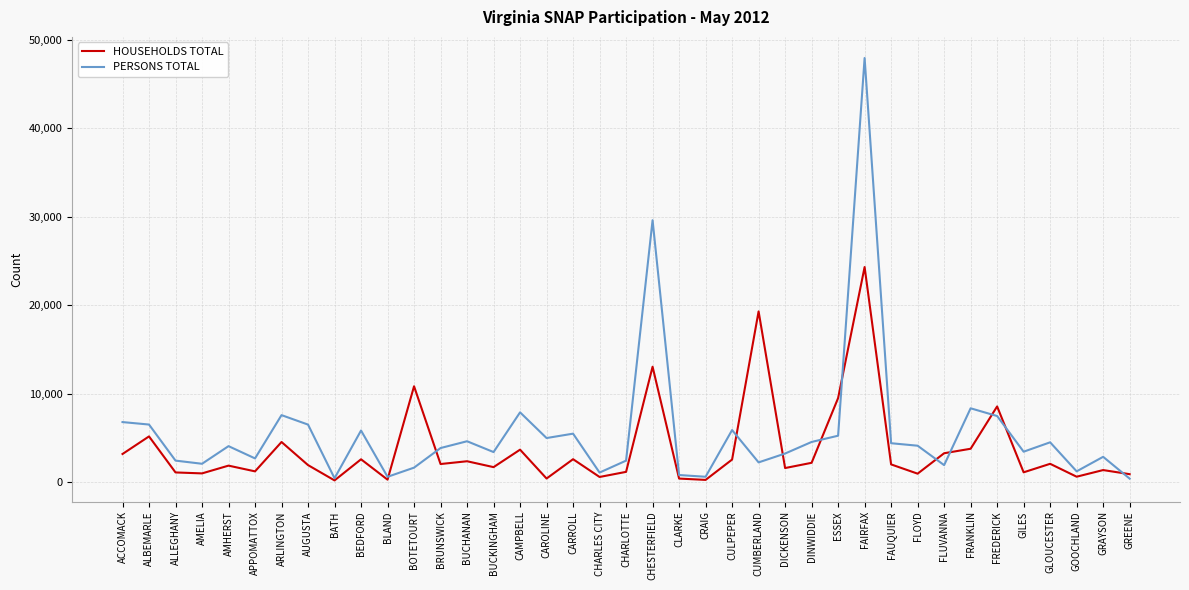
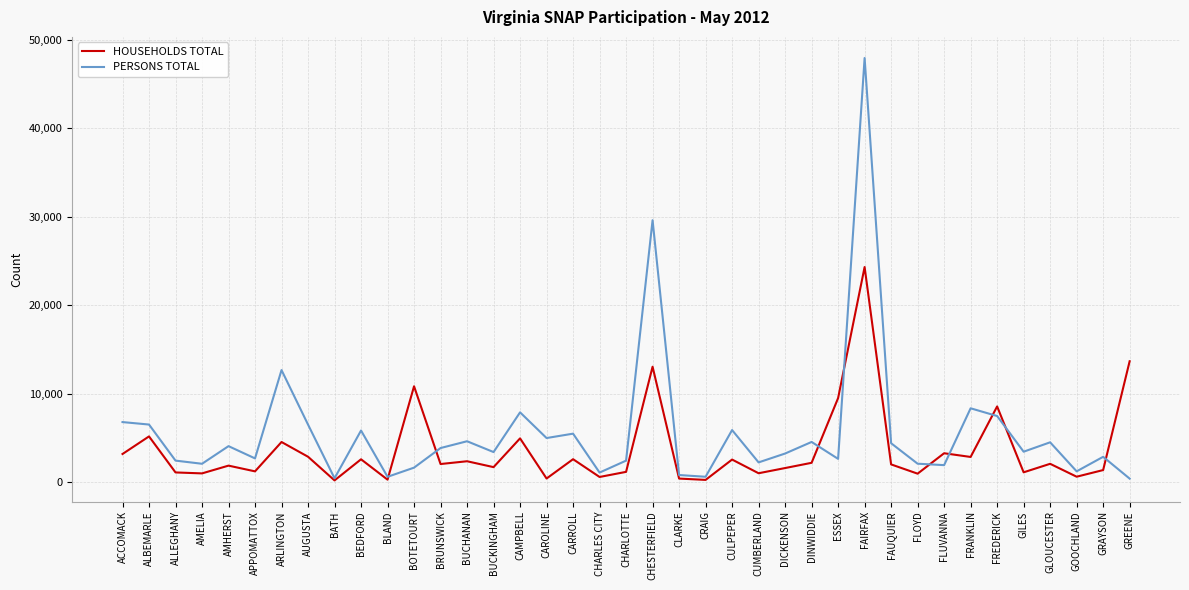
PERSONS TOTAL, ARLINGTON: 8,000 -> 13,000
HOUSEHOLDS TOTAL, AUGUSTA: 2,000 -> 3,000
HOUSEHOLDS TOTAL, CAMPBELL: 4,000 -> 5,000
HOUSEHOLDS TOTAL, CUMBERLAND: 19,000 -> 1,000
PERSONS TOTAL, ESSEX: 5,000 -> 3,000
PERSONS TOTAL, FLOYD: 4,000 -> 2,000
HOUSEHOLDS TOTAL, FRANKLIN: 4,000 -> 3,000
HOUSEHOLDS TOTAL, GREENE: 1,000 -> 14,000
